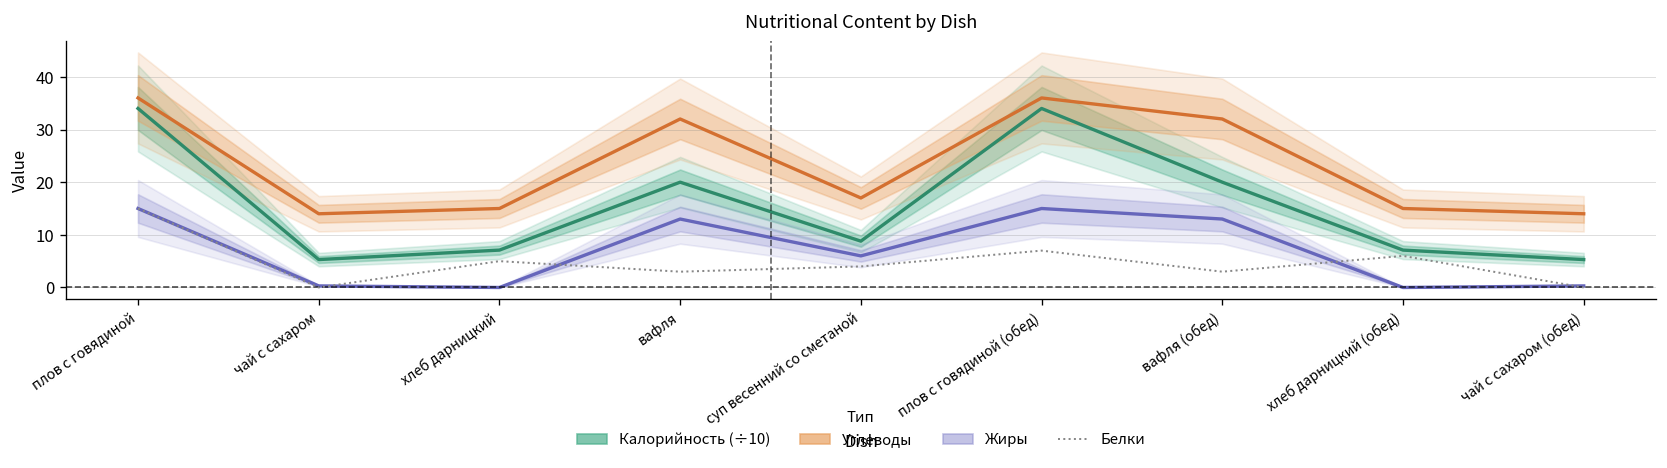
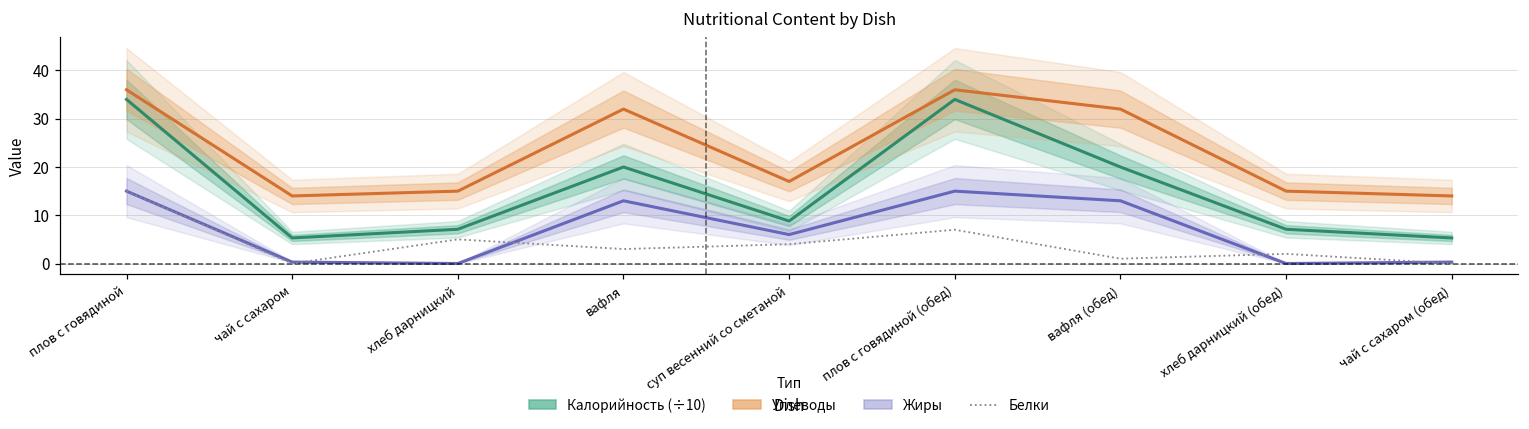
Белки, вафля (обед): 3 -> 1
Белки, хлеб дарницкий (обед): 6 -> 2
